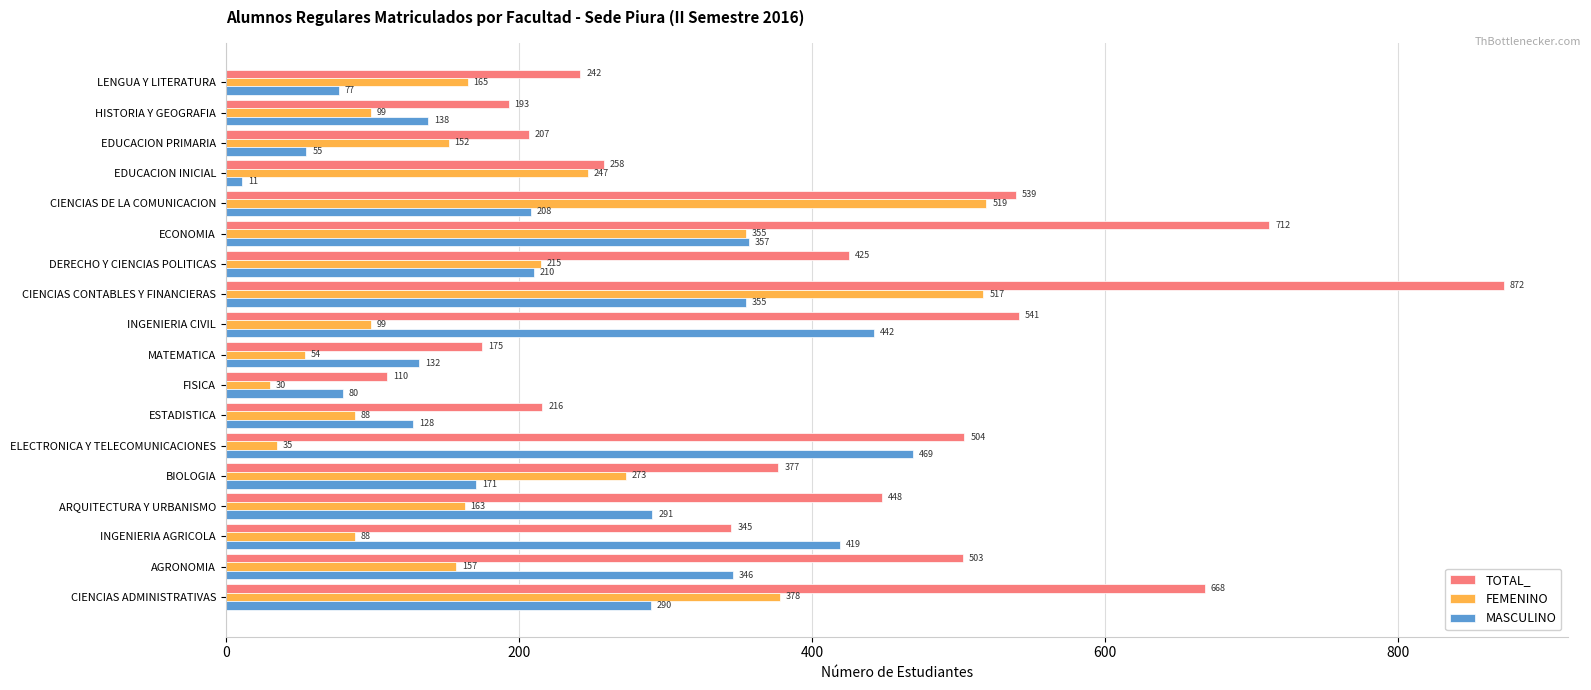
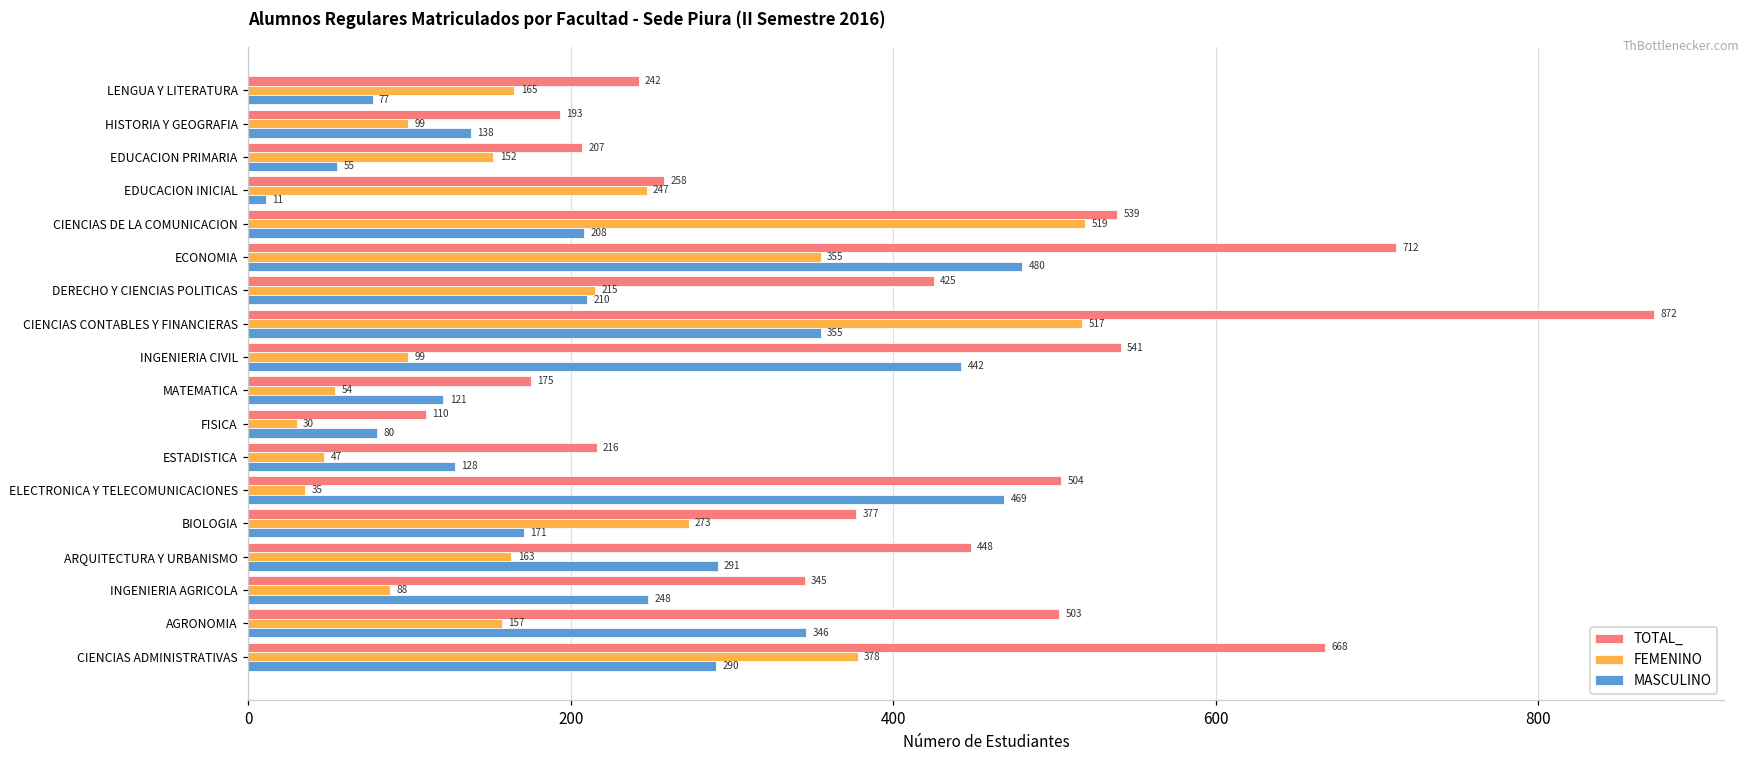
MASCULINO, ECONOMIA: 357 -> 480
MASCULINO, MATEMATICA: 132 -> 121
FEMENINO, ESTADISTICA: 88 -> 47
MASCULINO, INGENIERIA AGRICOLA: 419 -> 248
